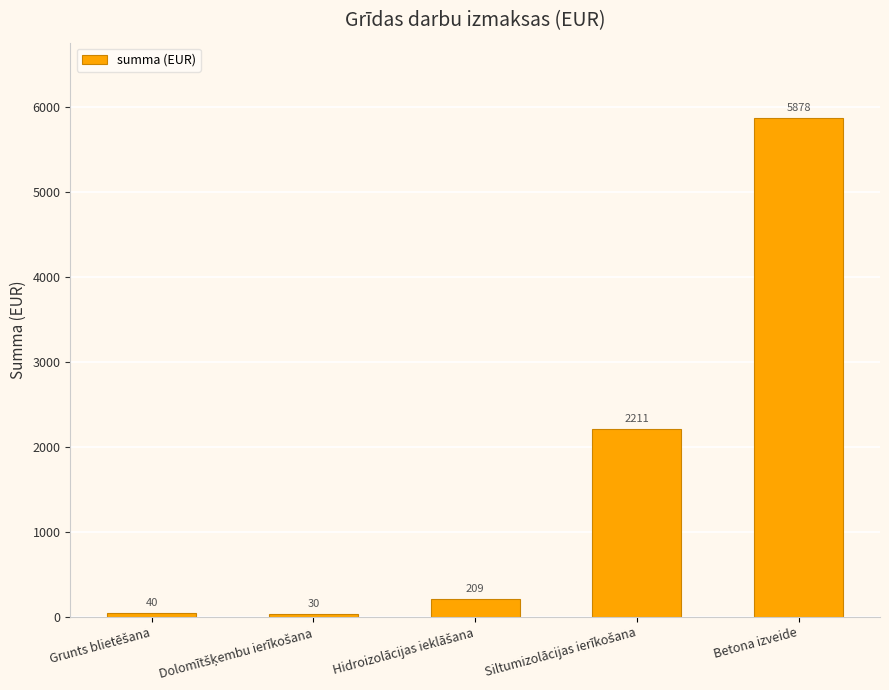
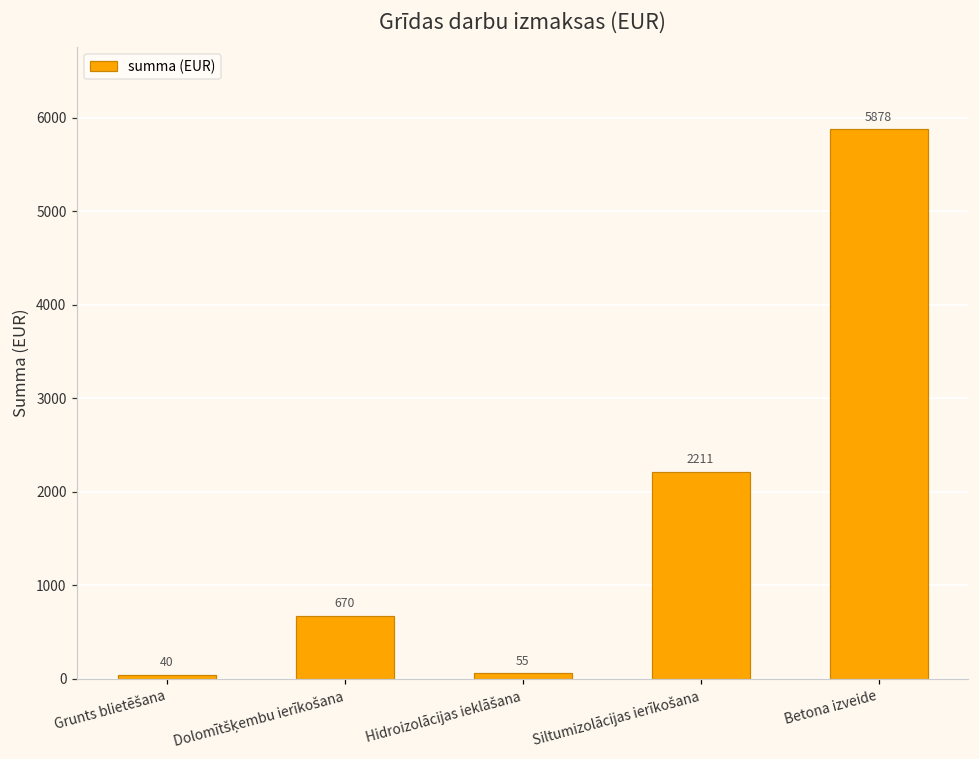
Dolomītšķembu ierīkošana: 30 -> 670
Hidroizolācijas ieklāšana: 209 -> 55
